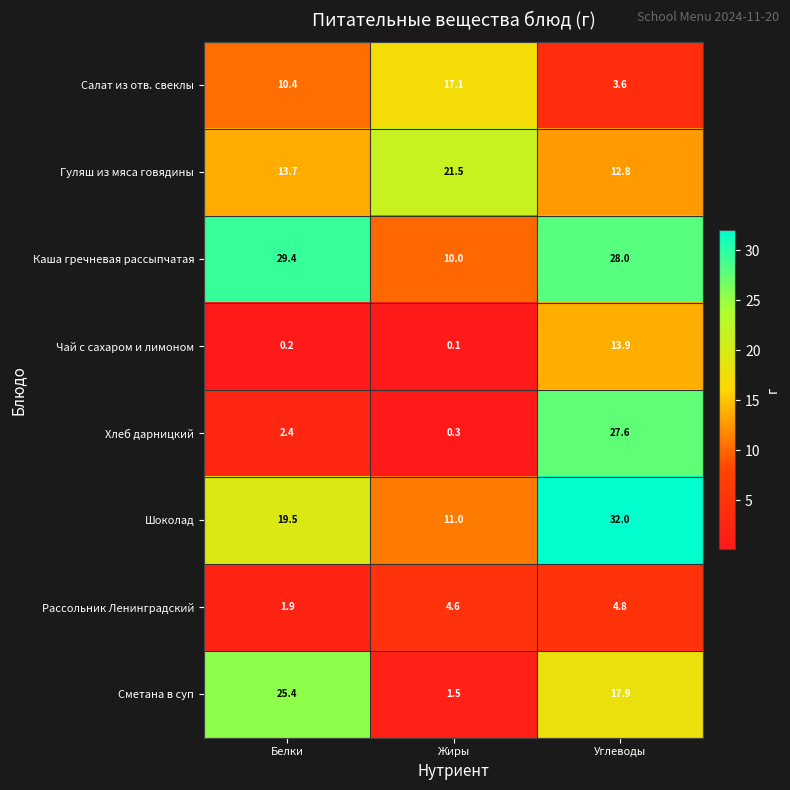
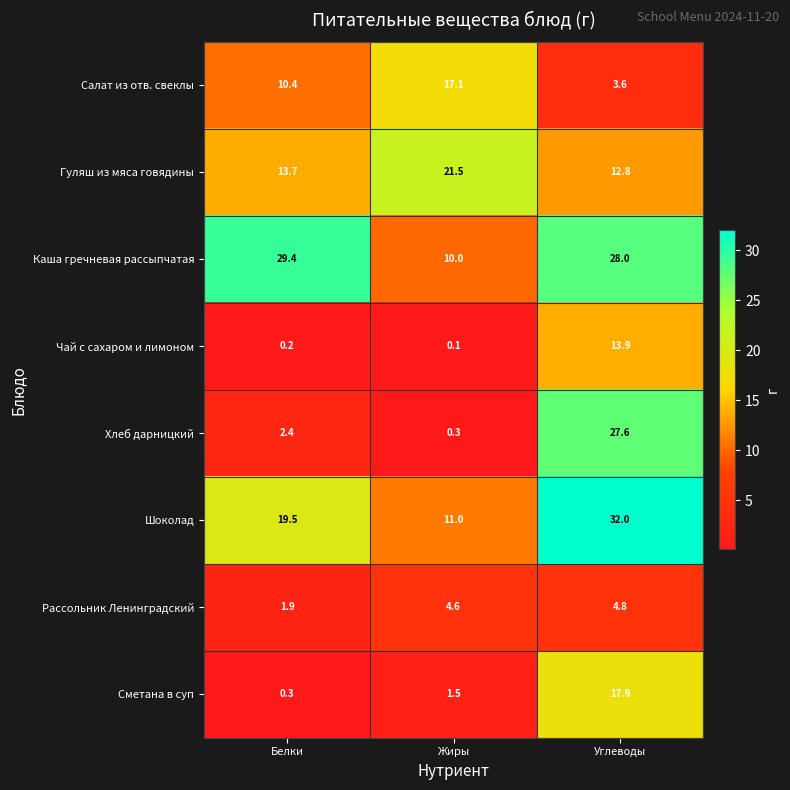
Сметана в суп, Белки: 25.4 -> 0.3
